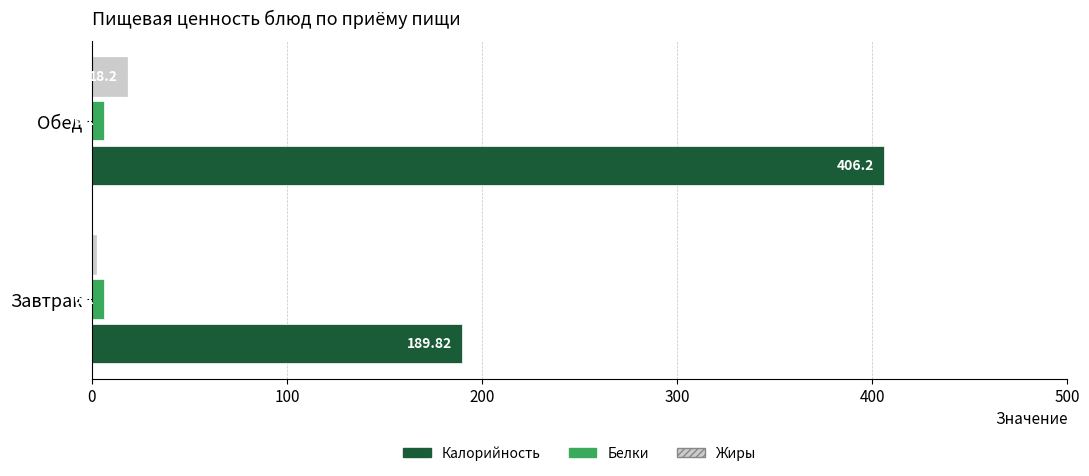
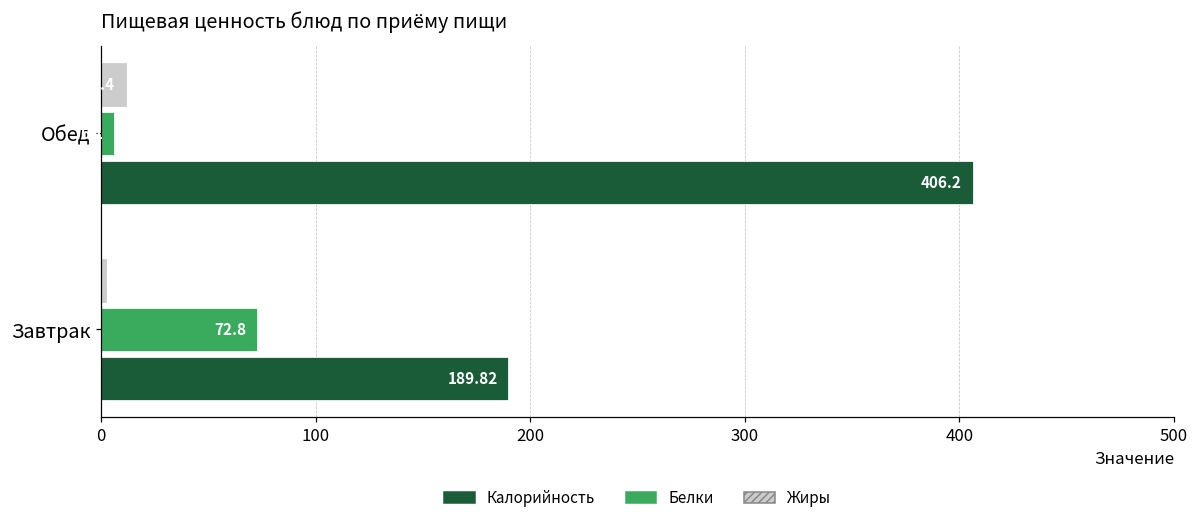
Жиры, Обед: 18 -> 11
Белки, Завтрак: 6 -> 73
